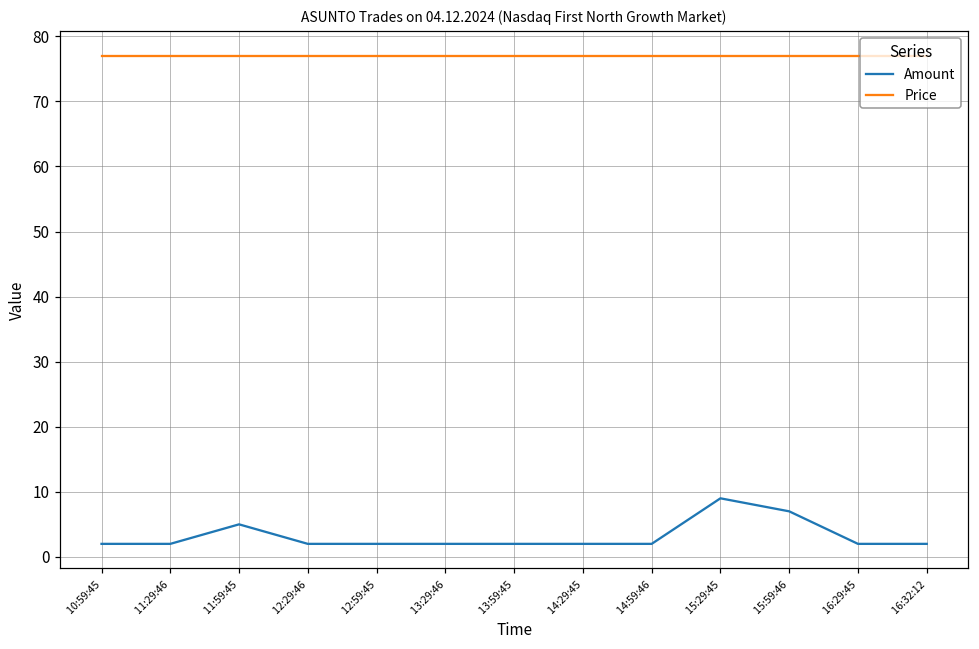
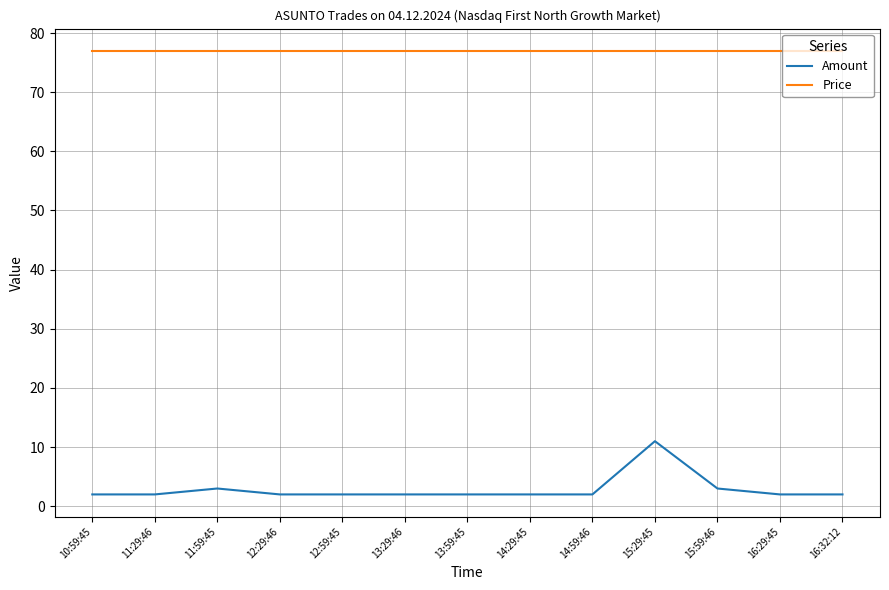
Amount, 11:59:45: 5 -> 3
Amount, 15:29:45: 9 -> 11
Amount, 15:59:46: 7 -> 3
